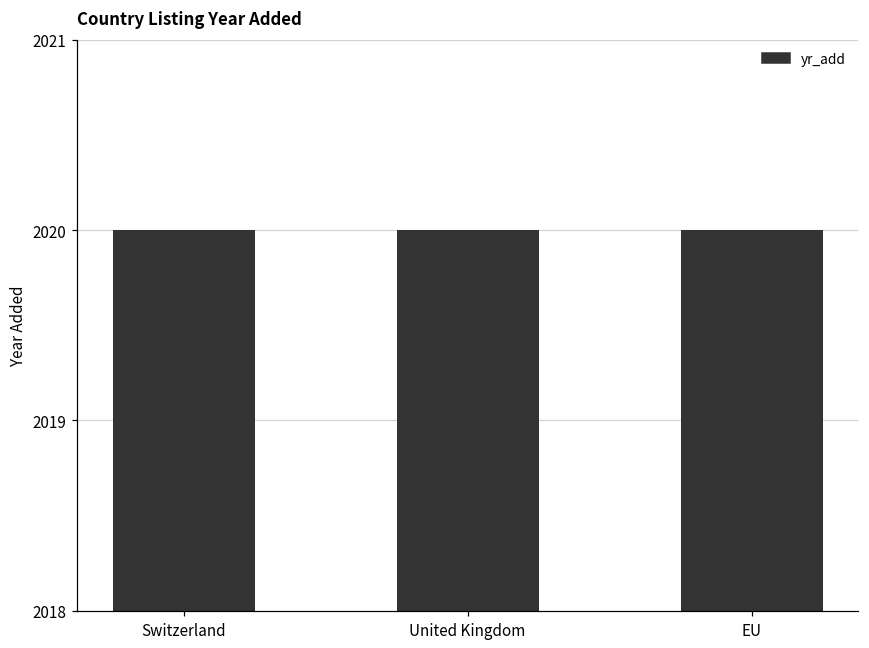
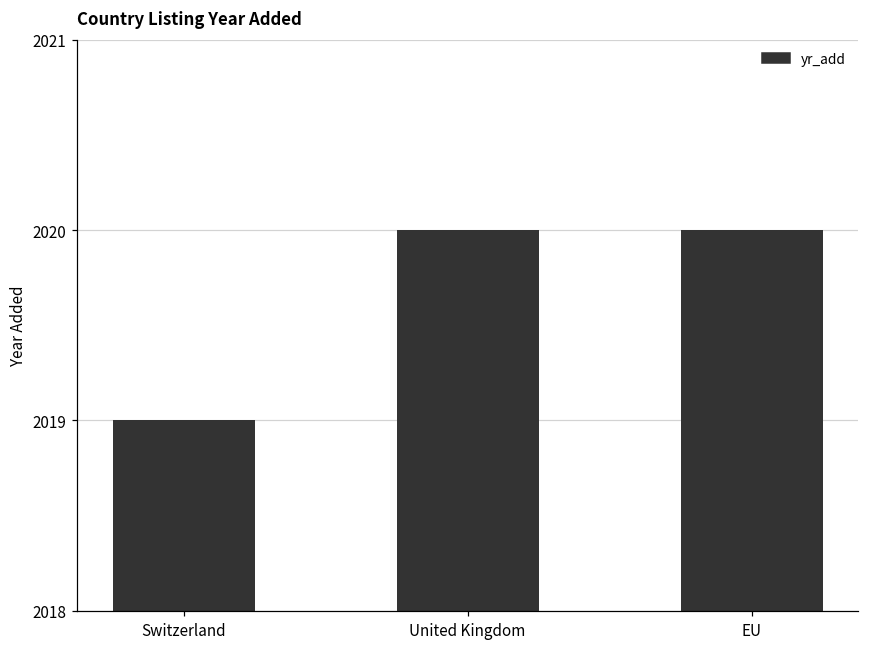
Switzerland: 2020 -> 2019
